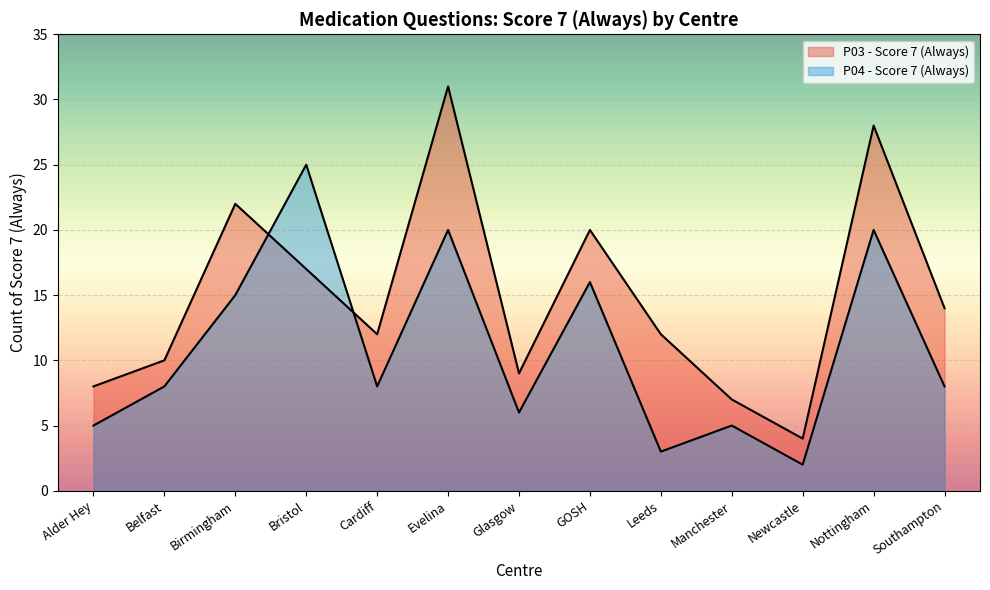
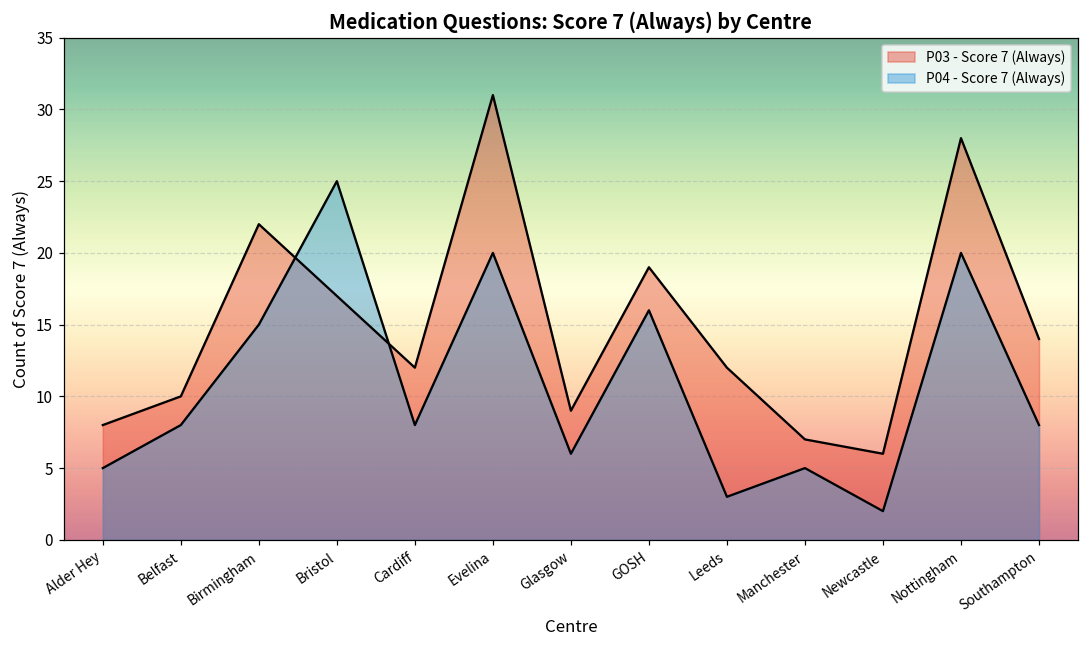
P03 - Score 7 (Always), GOSH: 20 -> 19
P03 - Score 7 (Always), Newcastle: 4 -> 6
